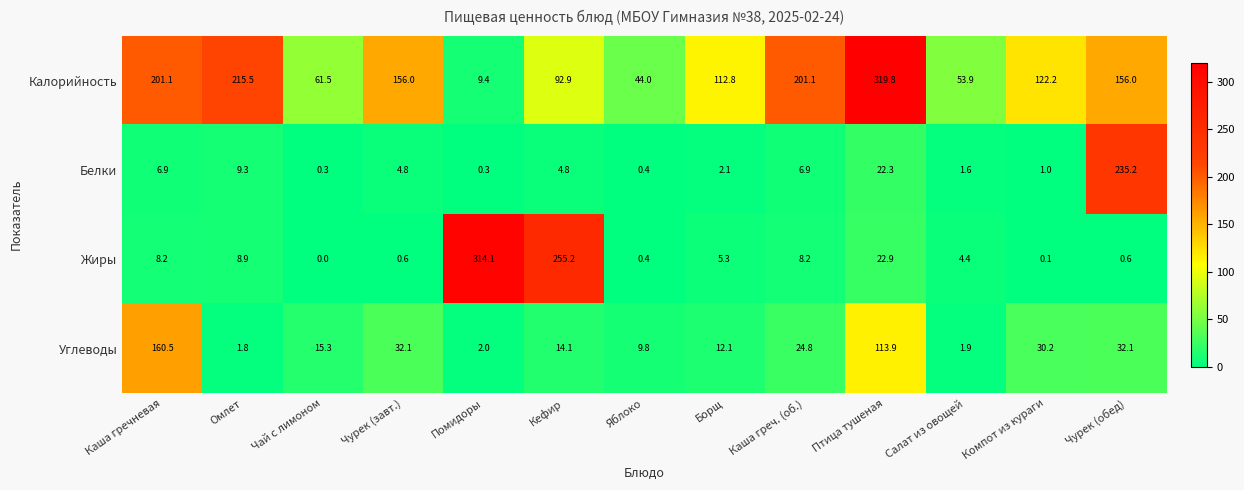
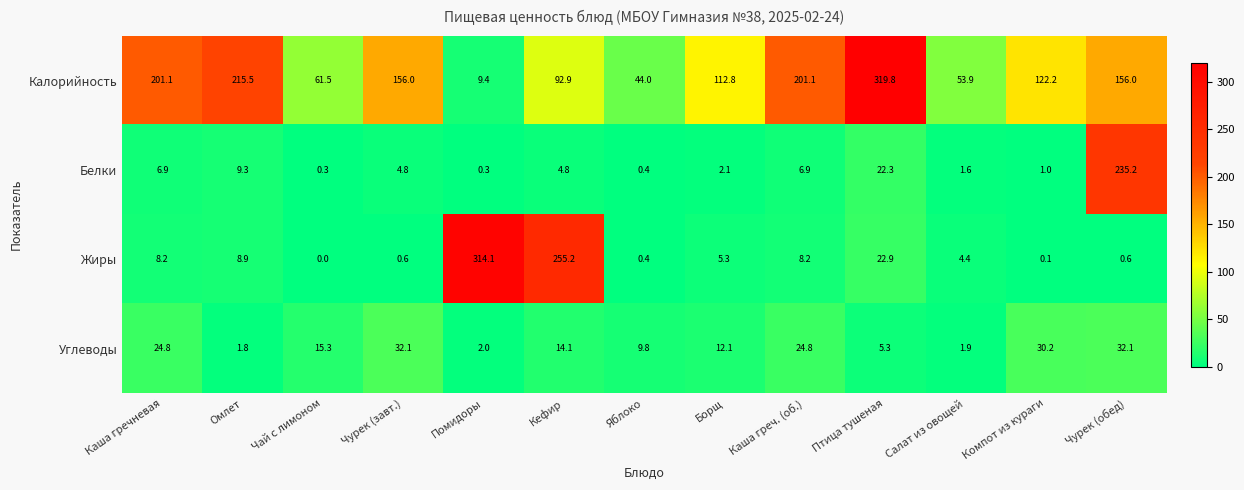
Углеводы, Каша гречневая: 160.5 -> 24.8
Углеводы, Птица тушеная: 113.9 -> 5.3
